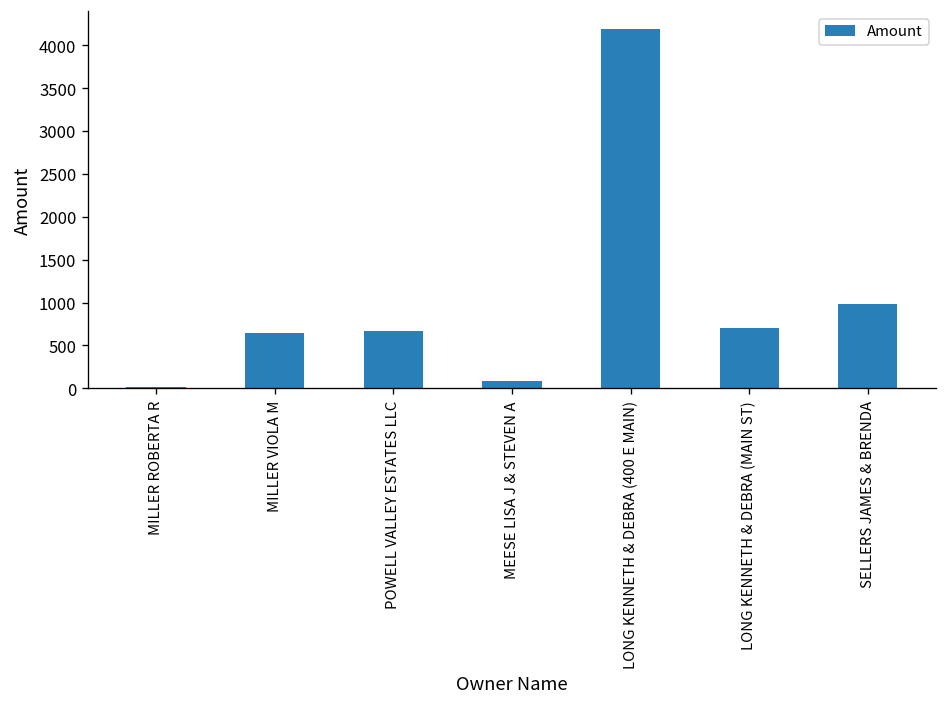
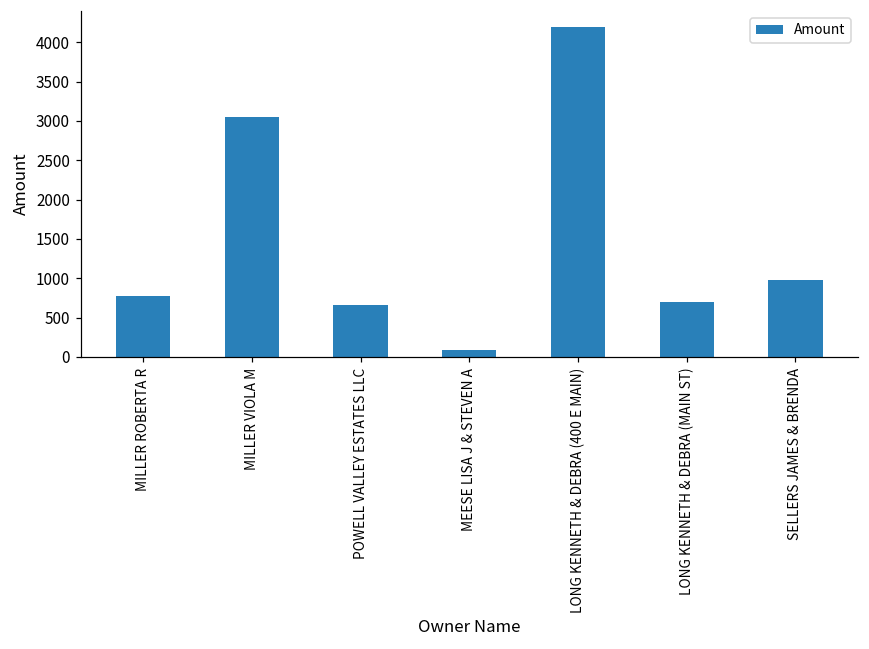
MILLER ROBERTA R: 0 -> 800
MILLER VIOLA M: 600 -> 3000
